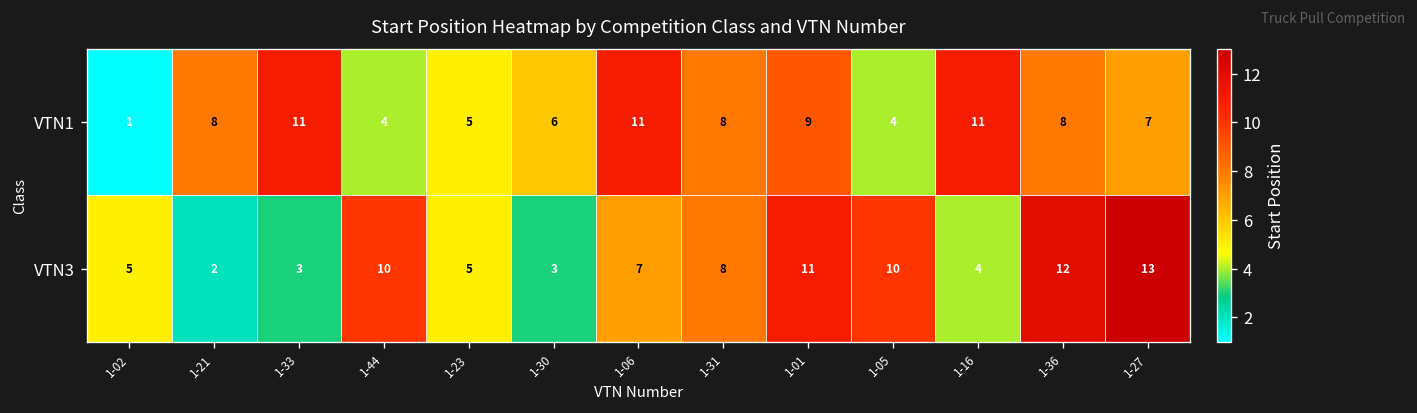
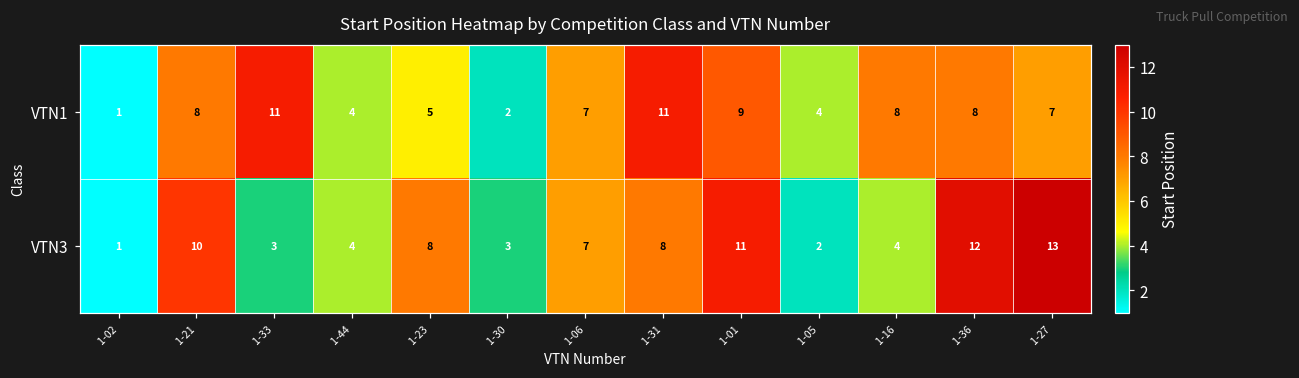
VTN1, 1-30: 6 -> 2
VTN1, 1-06: 11 -> 7
VTN1, 1-31: 8 -> 11
VTN1, 1-16: 11 -> 8
VTN3, 1-02: 5 -> 1
VTN3, 1-21: 2 -> 10
VTN3, 1-44: 10 -> 4
VTN3, 1-23: 5 -> 8
VTN3, 1-05: 10 -> 2
